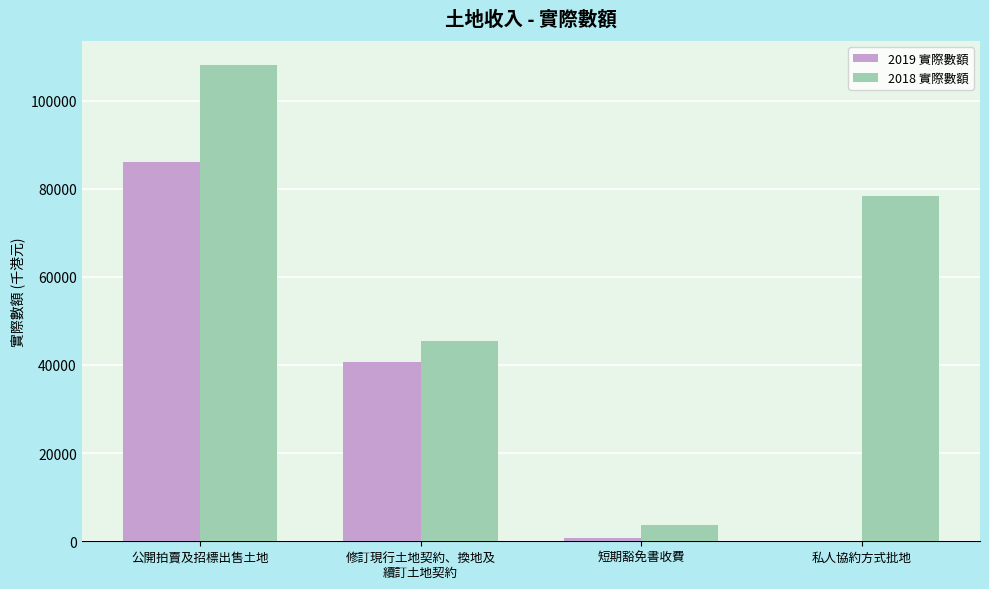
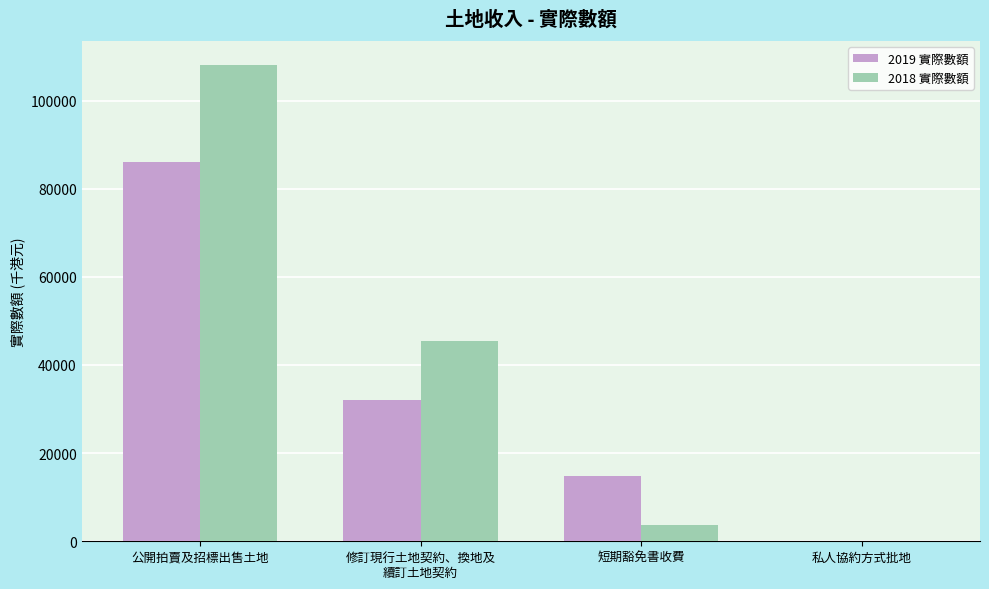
2019 實際數額, 修訂現行土地契約、換地及 續訂土地契約: 41000 -> 32000
2019 實際數額, 短期豁免書收費: 1000 -> 15000
2018 實際數額, 私人協約方式批地: 78000 -> 0
